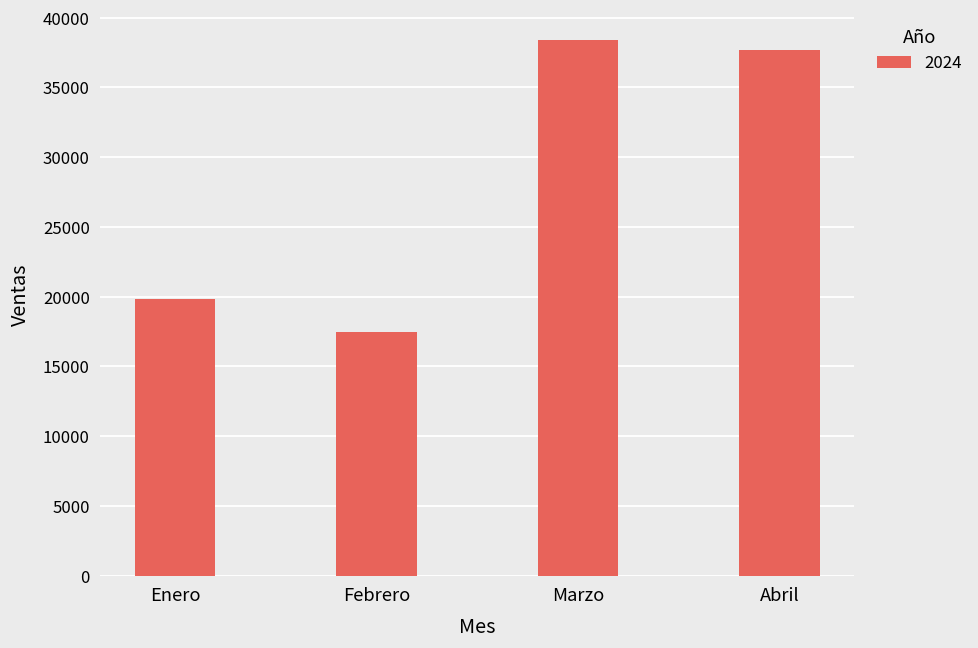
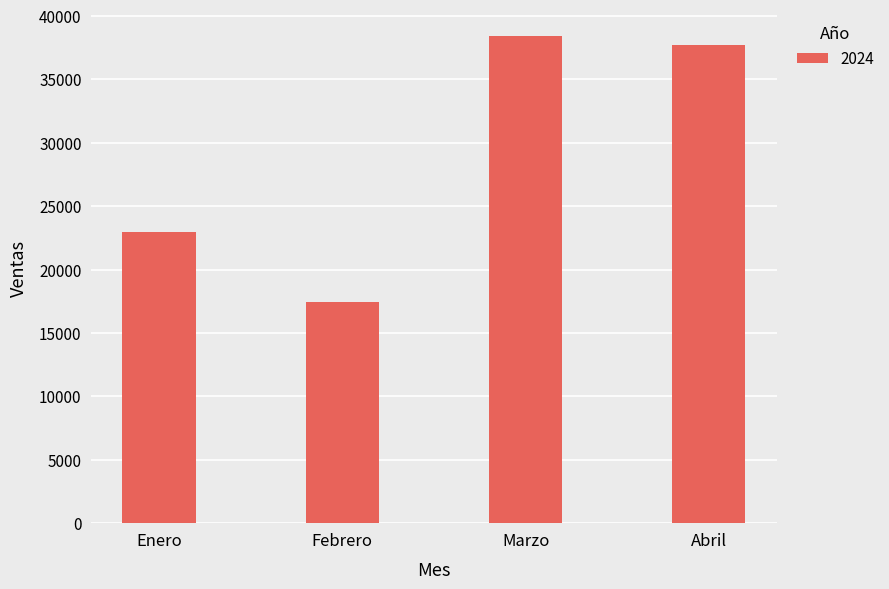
Enero: 19800 -> 23000
